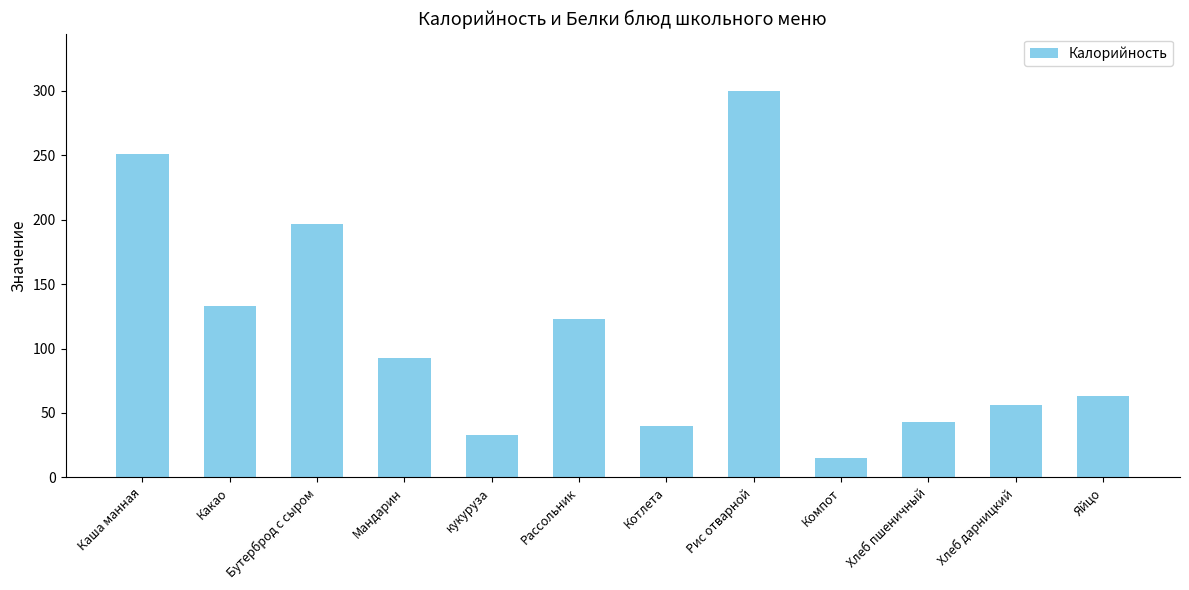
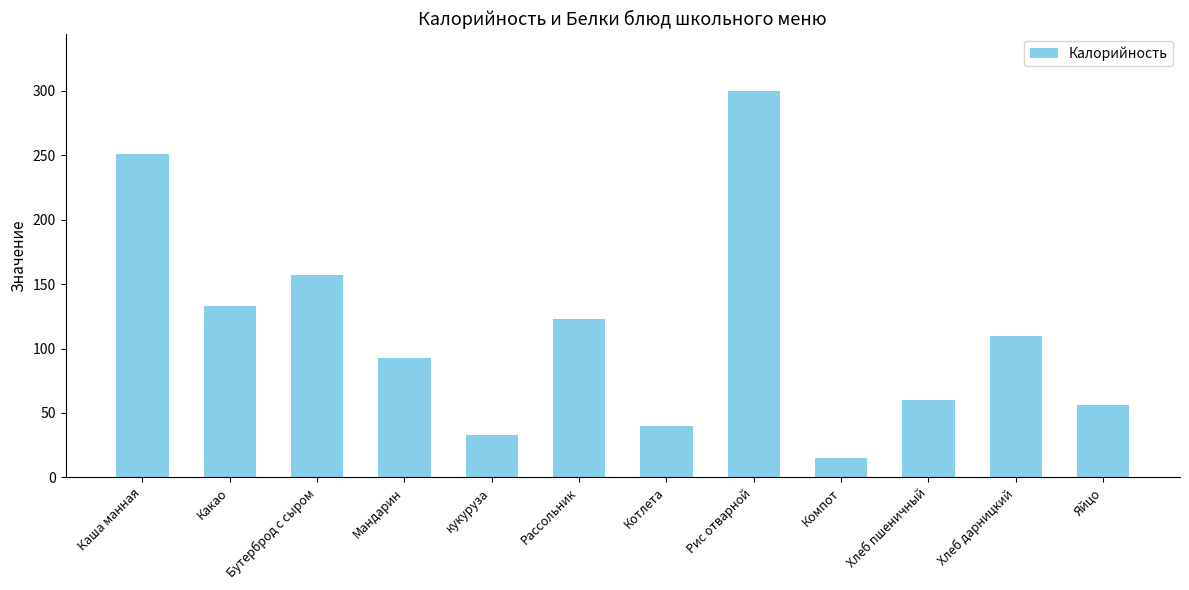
Бутерброд с сыром: 197 -> 157
Хлеб пшеничный: 43 -> 60
Хлеб дарницкий: 56 -> 110
Яйцо: 63 -> 56
